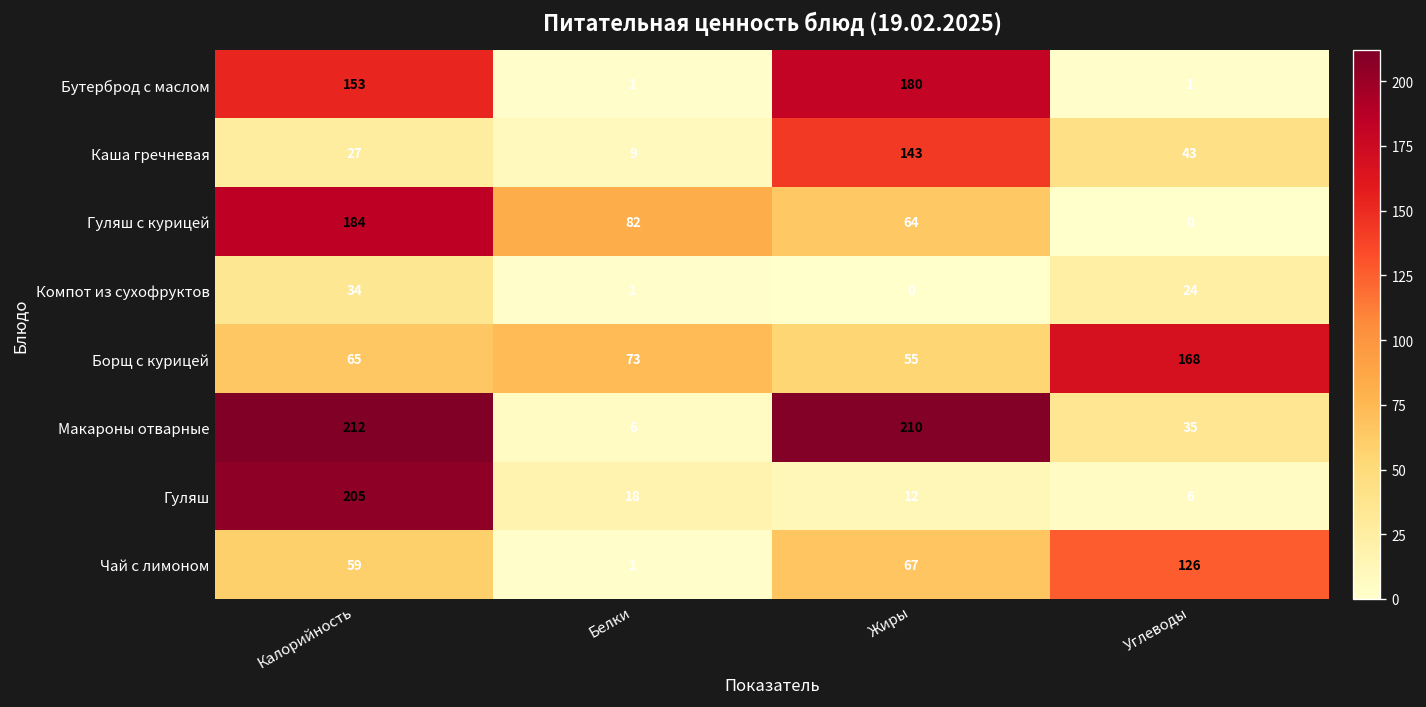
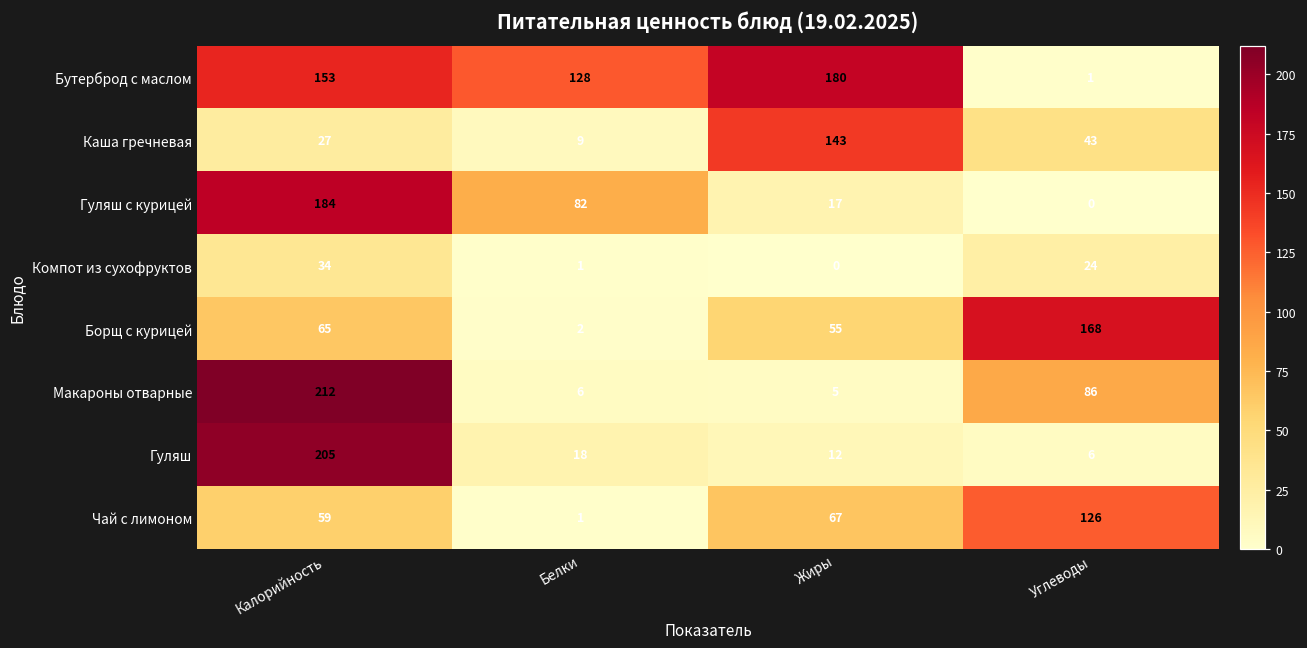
Бутерброд с маслом, Белки: 1 -> 128
Гуляш с курицей, Жиры: 64 -> 17
Борщ с курицей, Белки: 73 -> 2
Макароны отварные, Жиры: 210 -> 5
Макароны отварные, Углеводы: 35 -> 86
